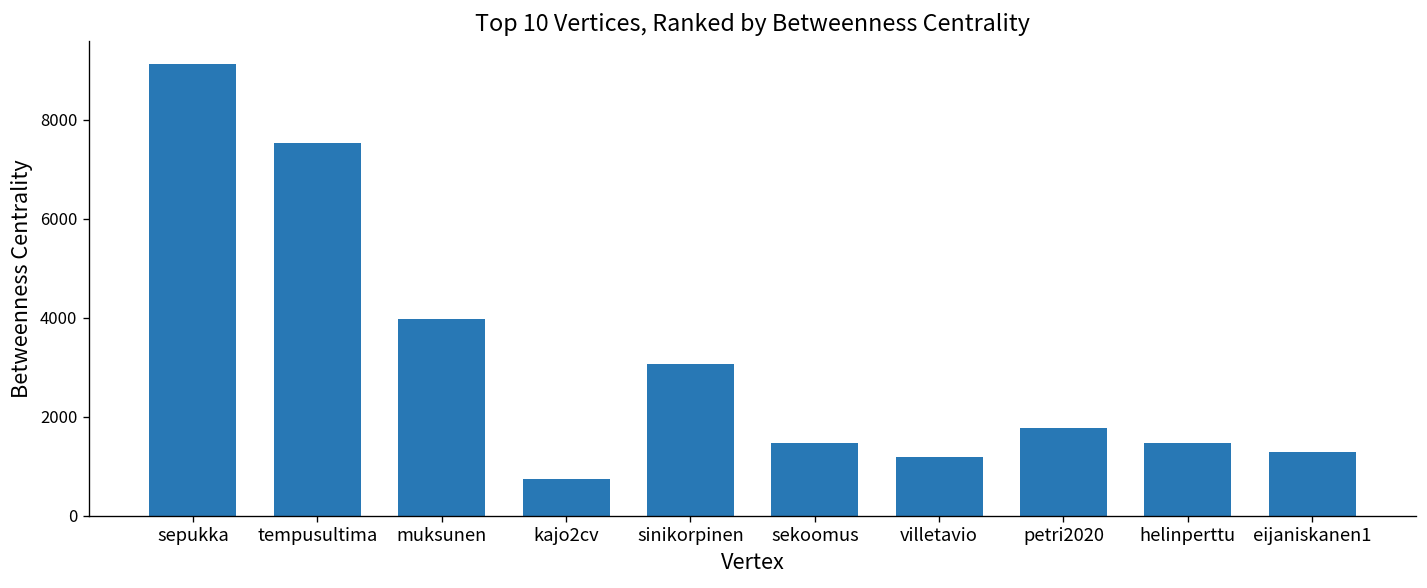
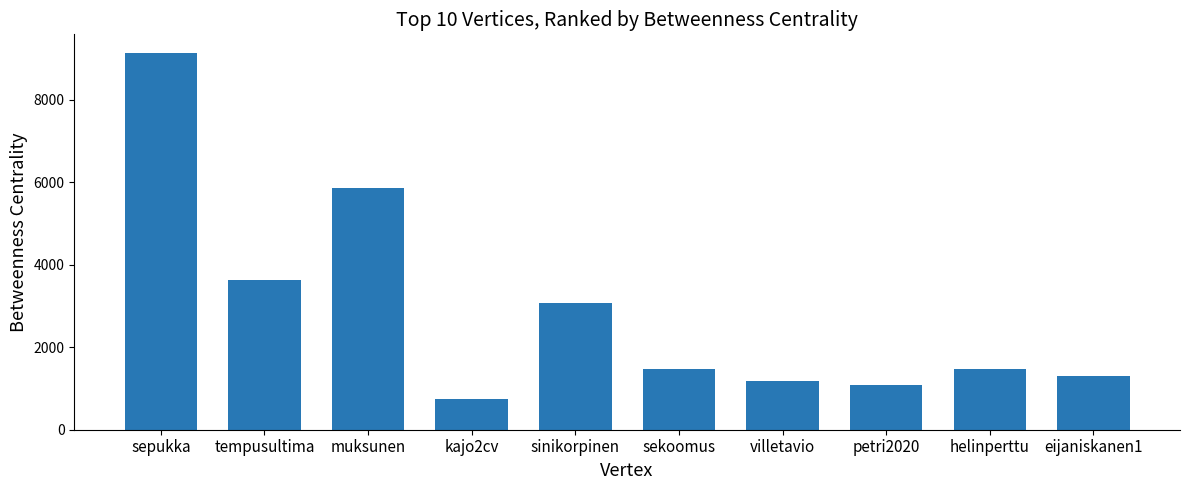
tempusultima: 7500 -> 3600
muksunen: 4000 -> 5900
petri2020: 1800 -> 1100
